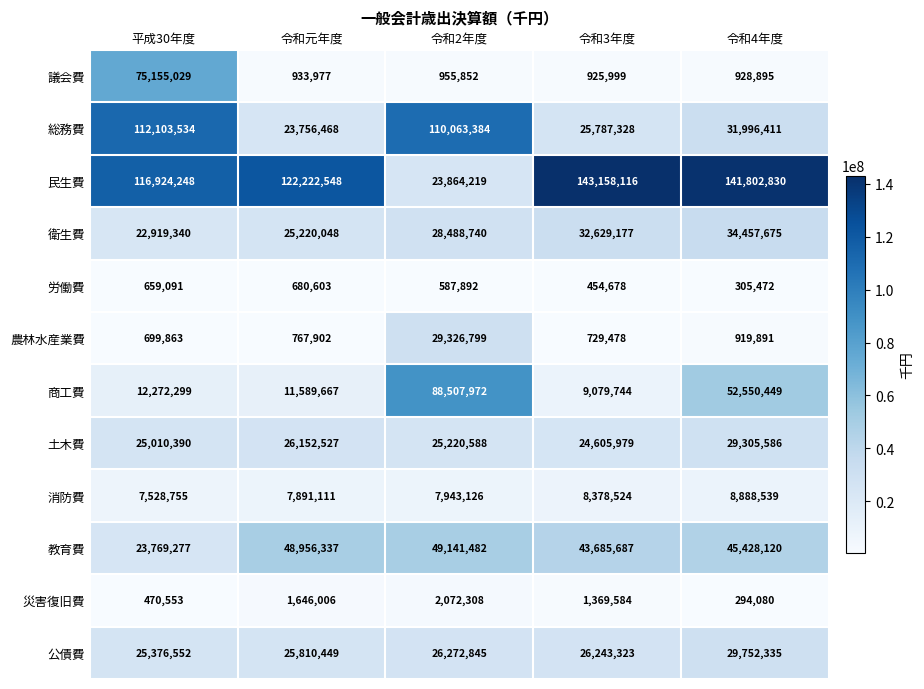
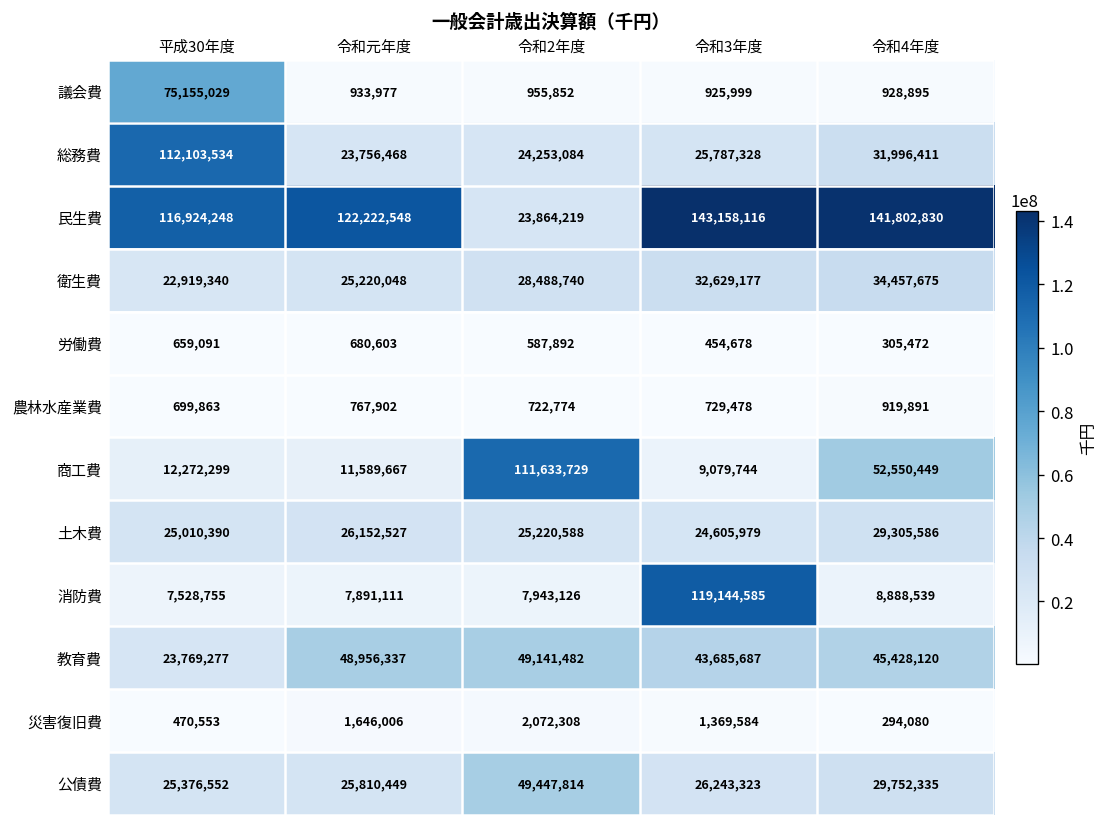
総務費, 令和2年度: 110,063,384 -> 24,253,084
農林水産業費, 令和2年度: 29,326,799 -> 722,774
商工費, 令和2年度: 88,507,972 -> 111,633,729
消防費, 令和3年度: 8,378,524 -> 119,144,585
公債費, 令和2年度: 26,272,845 -> 49,447,814
